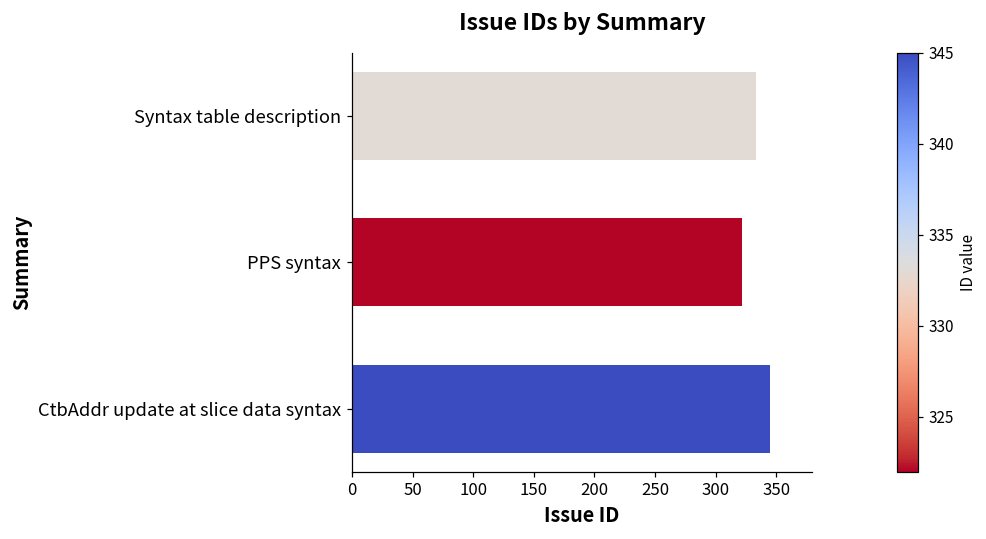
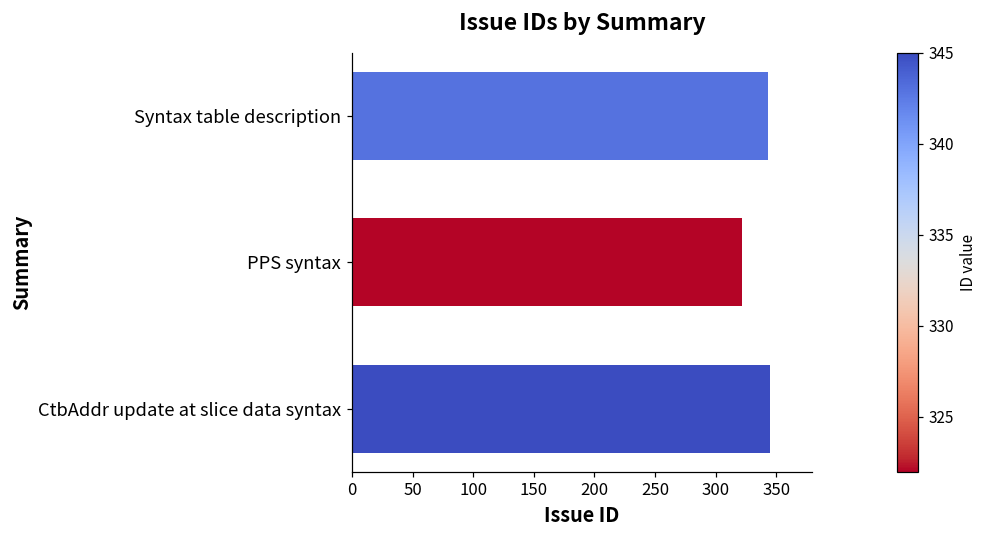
Syntax table description: 333 -> 343
